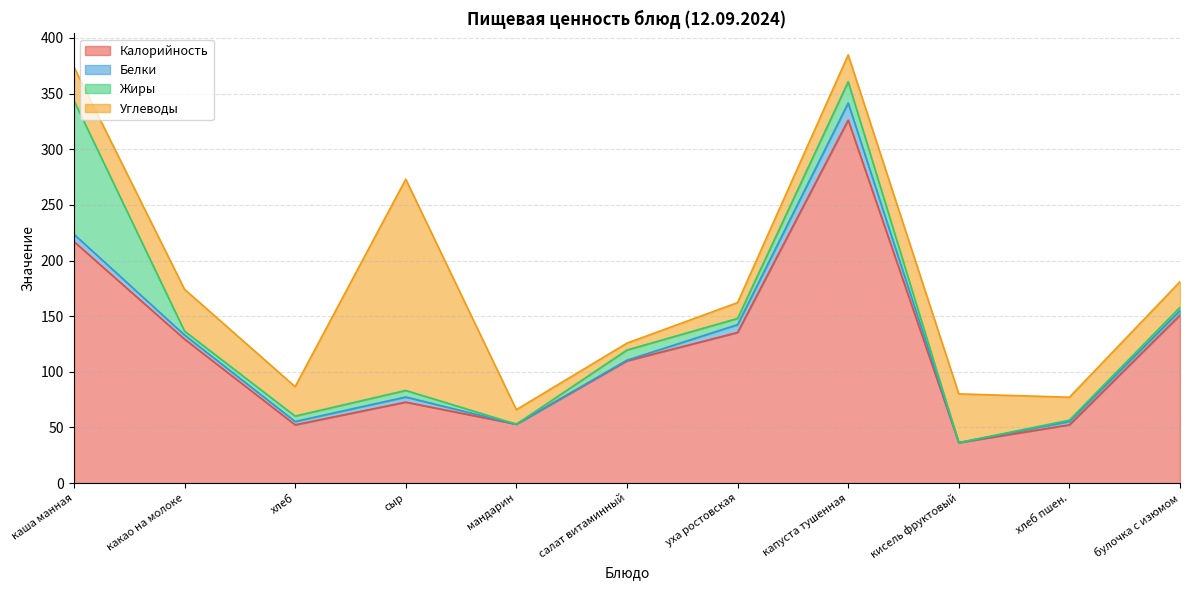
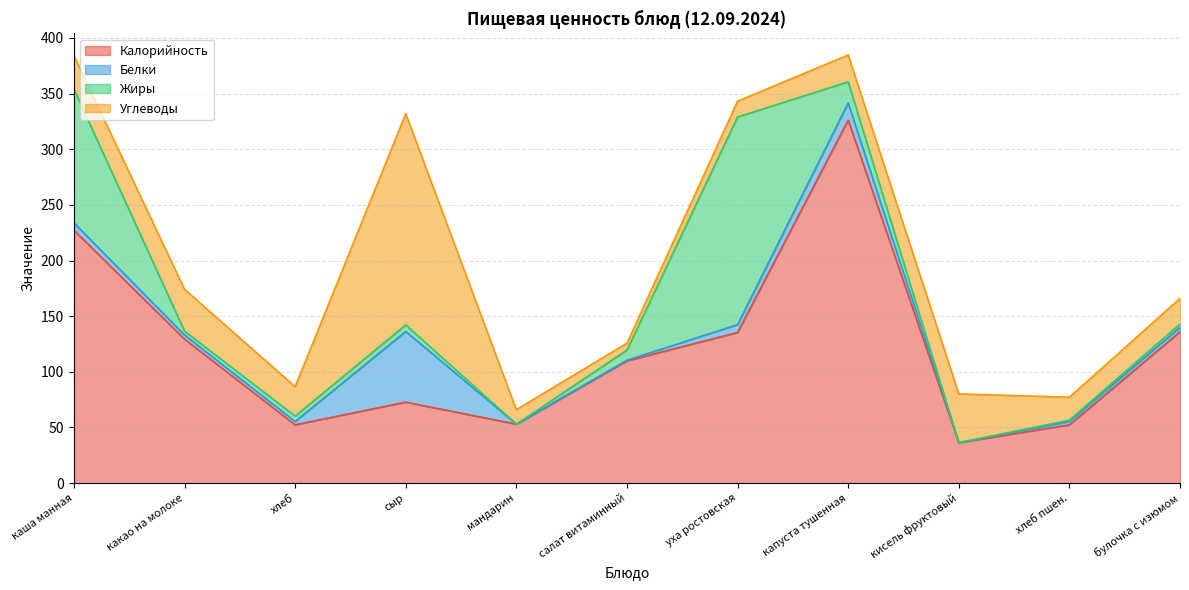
Калорийность, каша манная: 217 -> 227
Белки, сыр: 5 -> 64
Жиры, уха ростовская: 6 -> 187
Калорийность, булочка с изюмом: 151 -> 136
